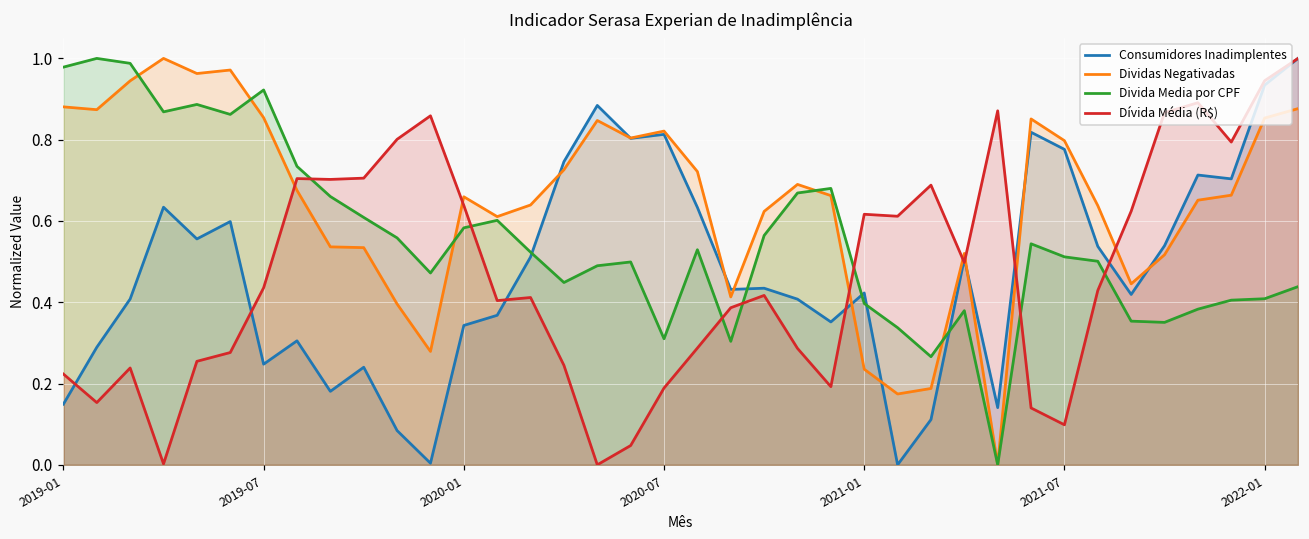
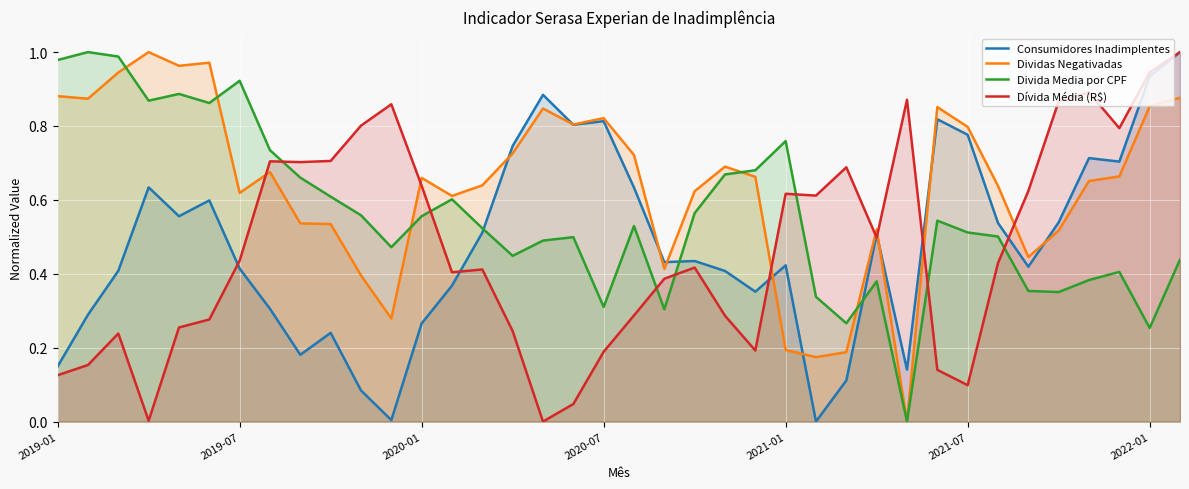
Dívida Média (R$), 2019-01: 0.22 -> 0.13
Consumidores Inadimplentes, 2019-07: 0.25 -> 0.41
Dividas Negativadas, 2019-07: 0.85 -> 0.62
Consumidores Inadimplentes, 2020-01: 0.34 -> 0.27
Divida Media por CPF, 2020-01: 0.58 -> 0.56
Dividas Negativadas, 2021-01: 0.24 -> 0.19
Divida Media por CPF, 2021-01: 0.40 -> 0.76
Divida Media por CPF, 2022-01: 0.41 -> 0.25
